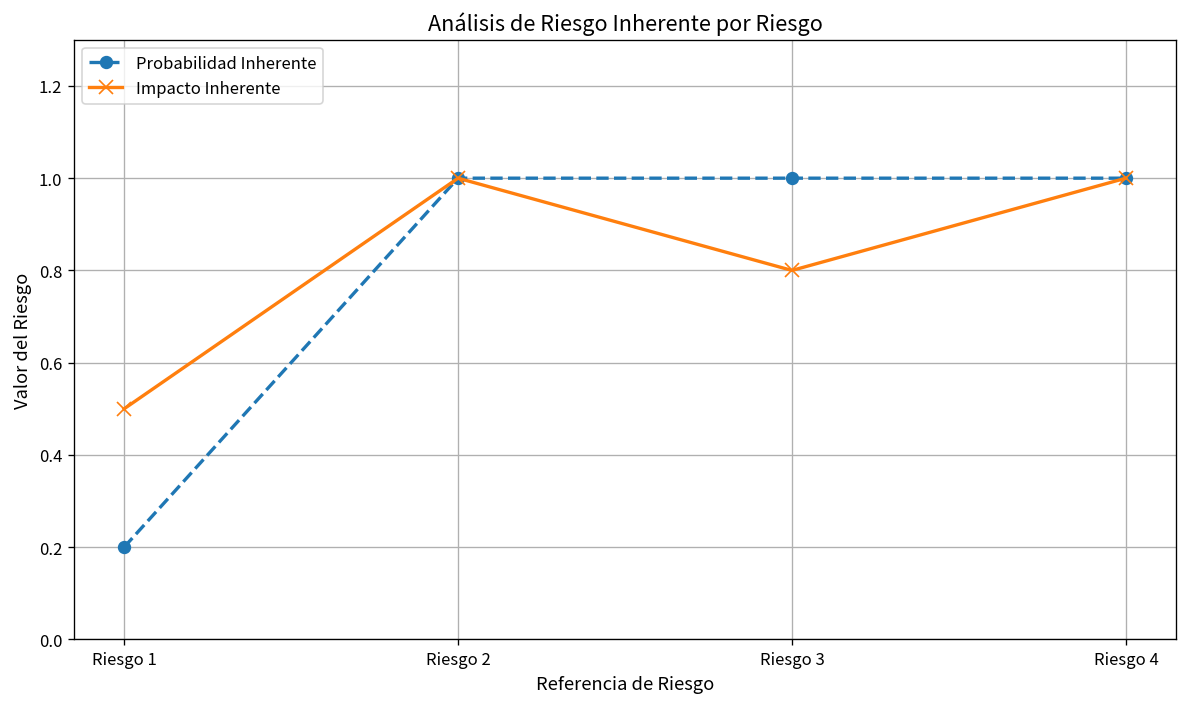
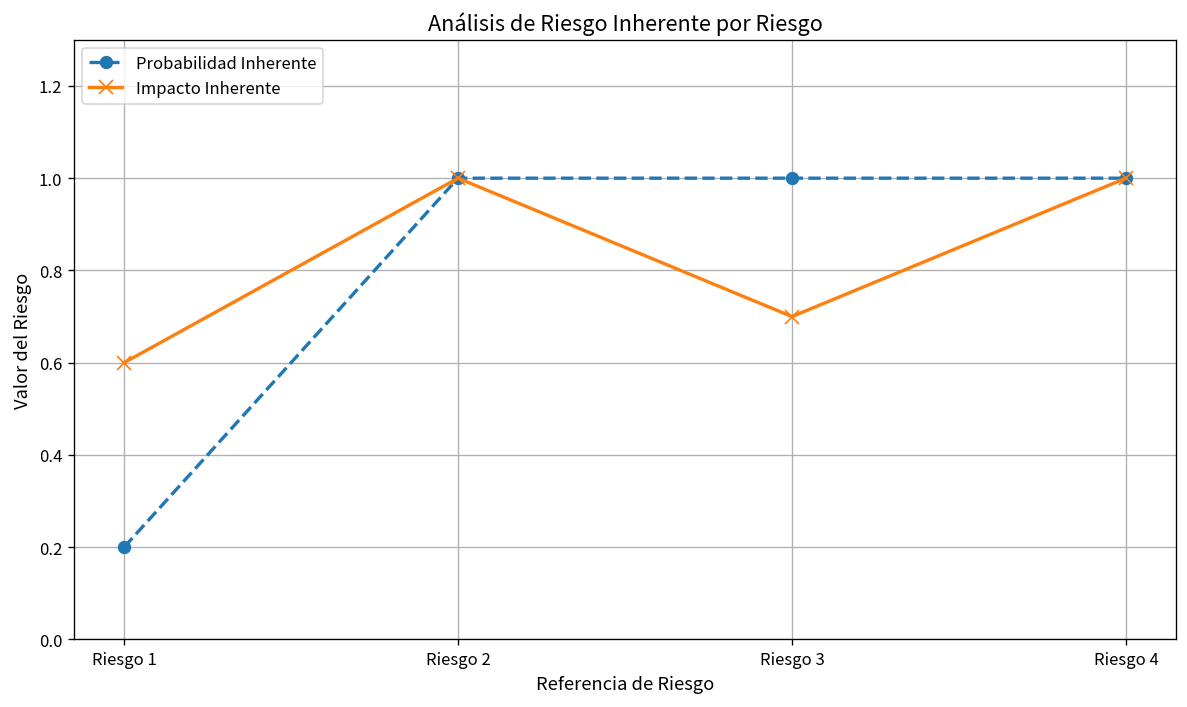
Impacto Inherente, Riesgo 1: 0.5 -> 0.6
Impacto Inherente, Riesgo 3: 0.8 -> 0.7
